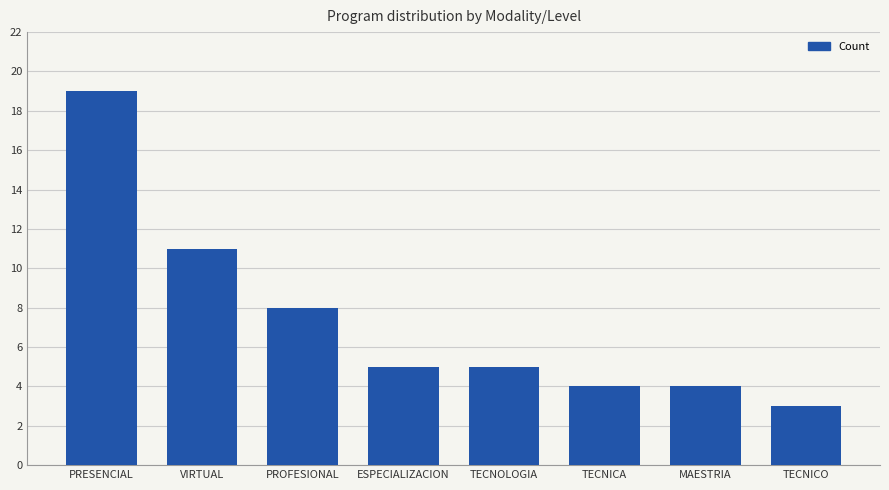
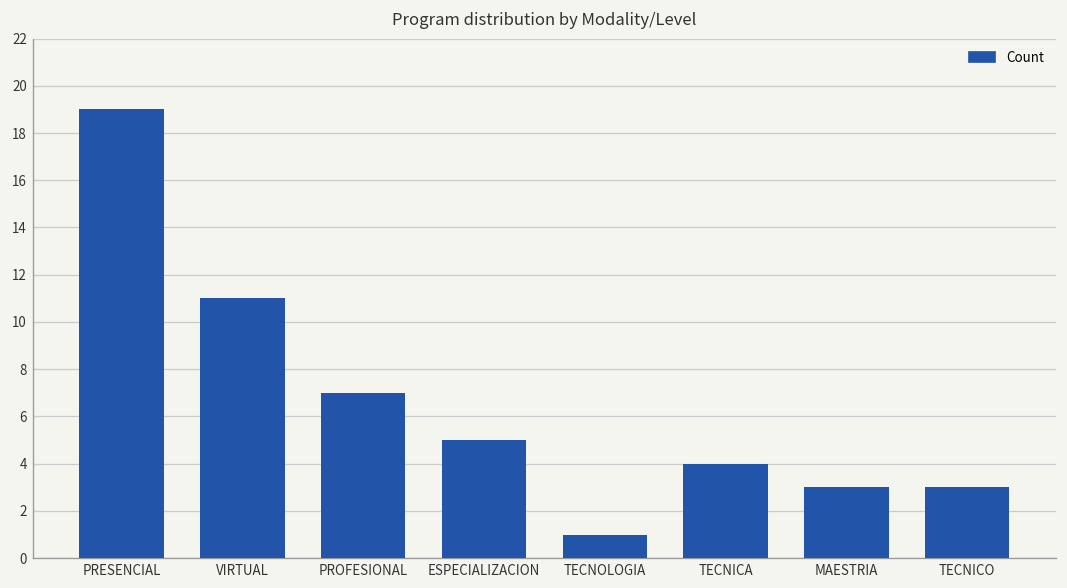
PROFESIONAL: 8 -> 7
TECNOLOGIA: 5 -> 1
MAESTRIA: 4 -> 3
